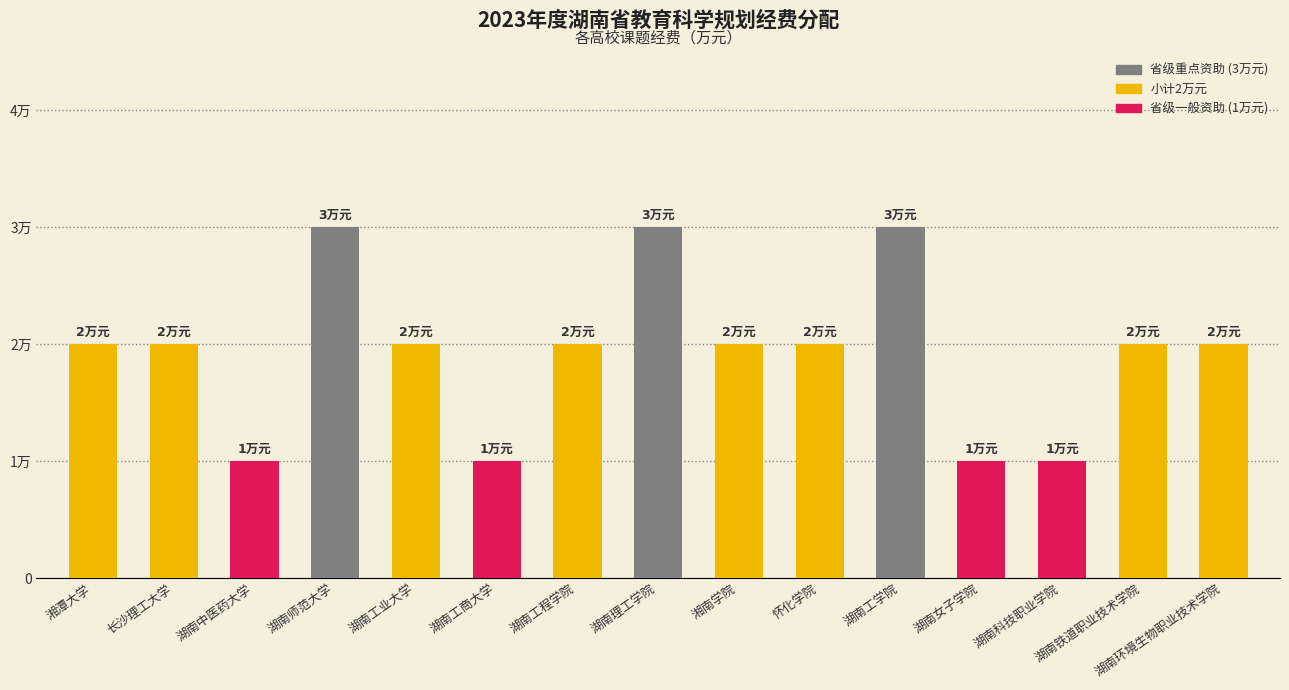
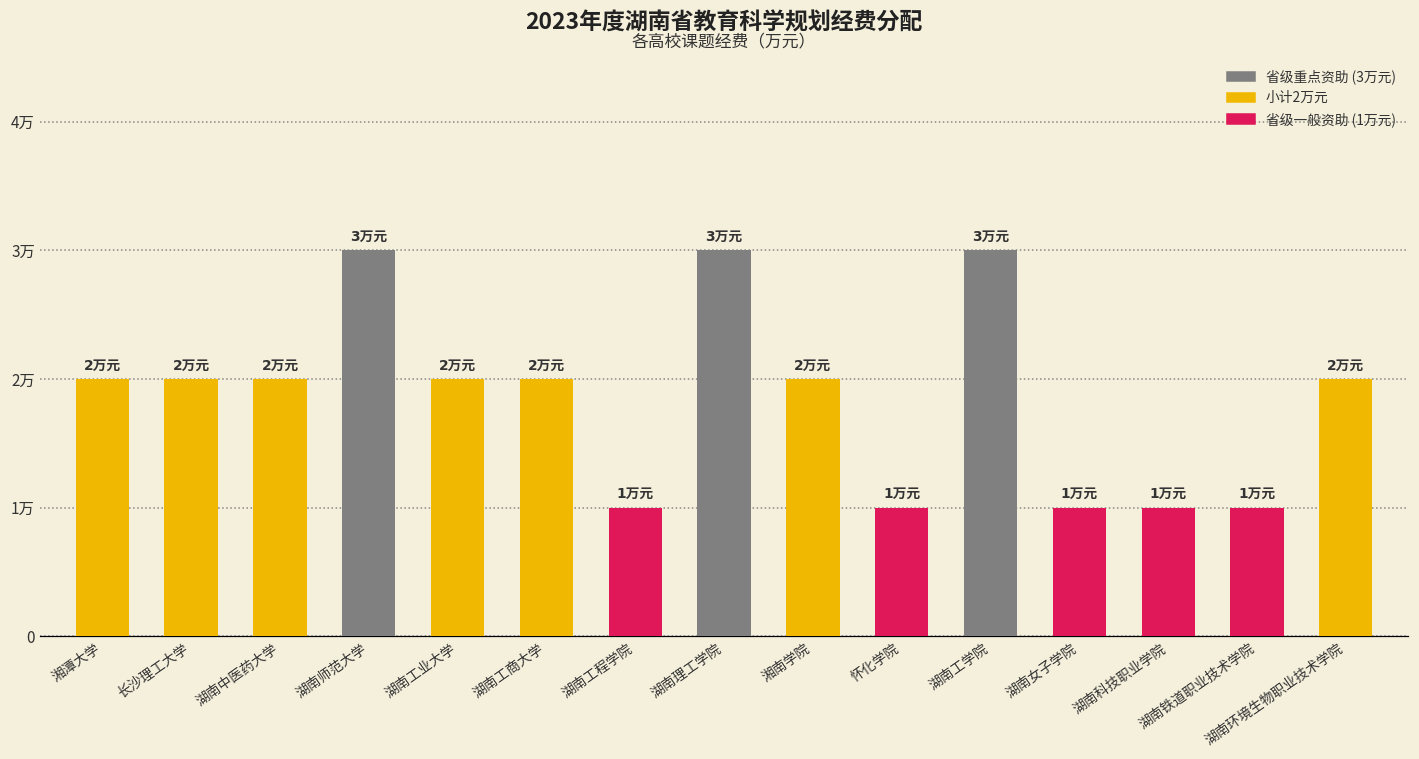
湖南中医药大学: 1 -> 2
湖南工商大学: 1 -> 2
湖南工程学院: 2 -> 1
怀化学院: 2 -> 1
湖南铁道职业技术学院: 2 -> 1
